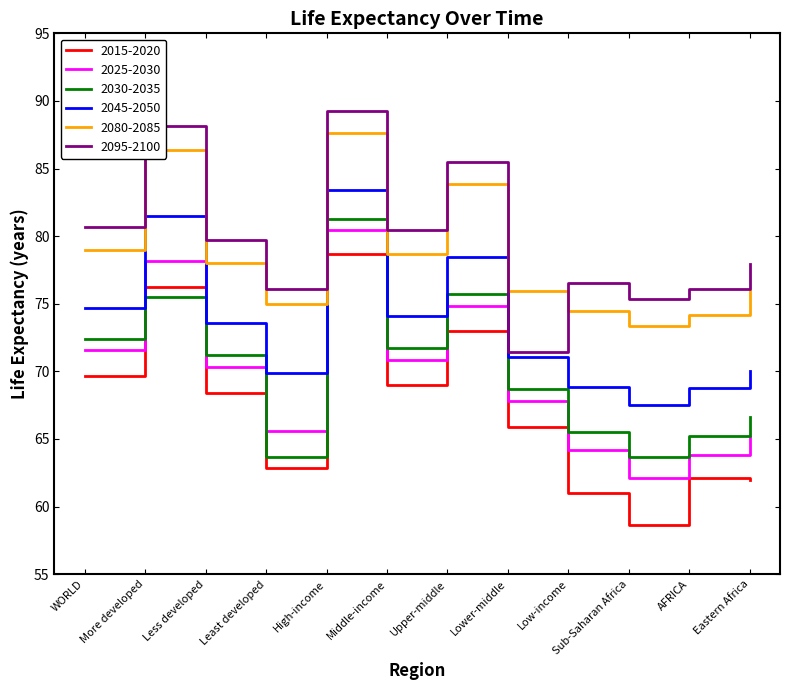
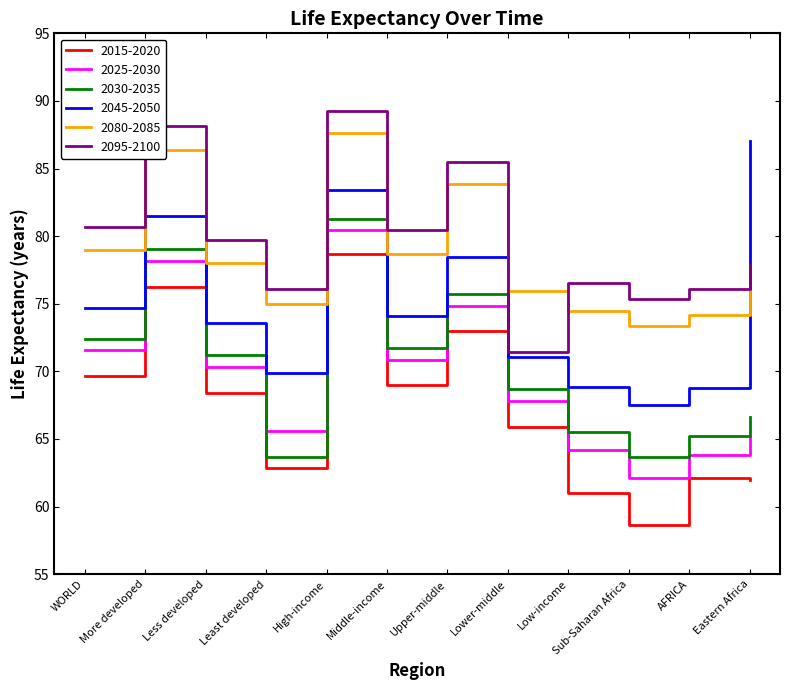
2030-2035, More developed: 75.5 -> 79.0
2045-2050, Eastern Africa: 70.0 -> 87.1
